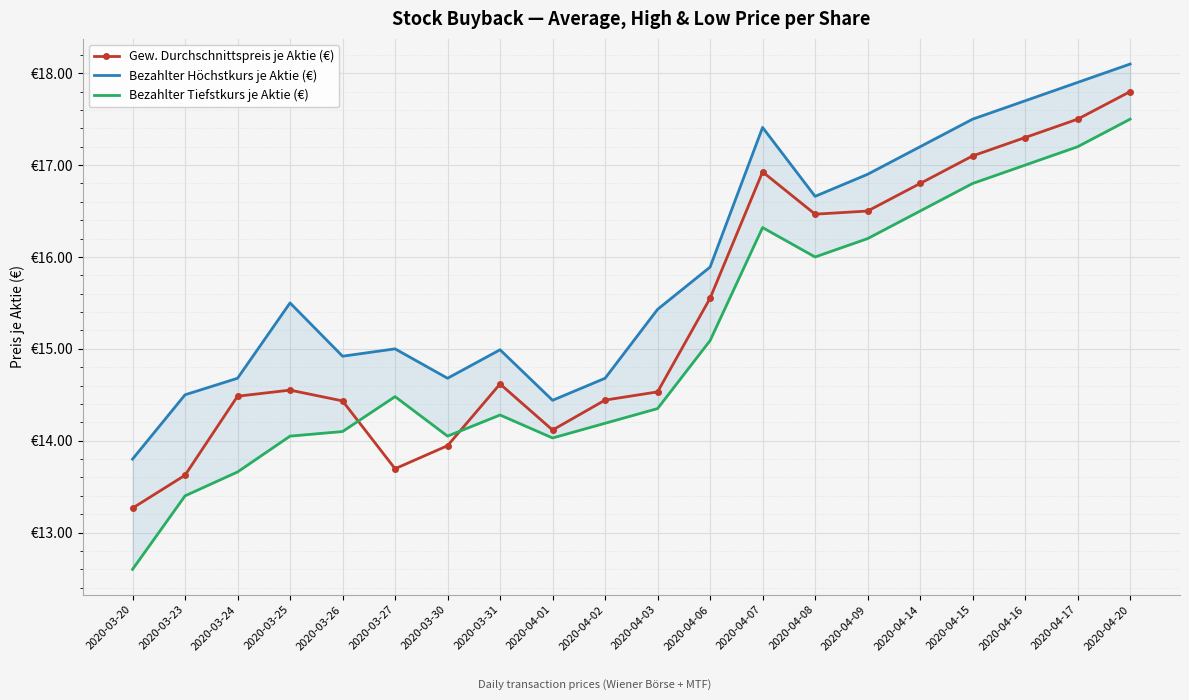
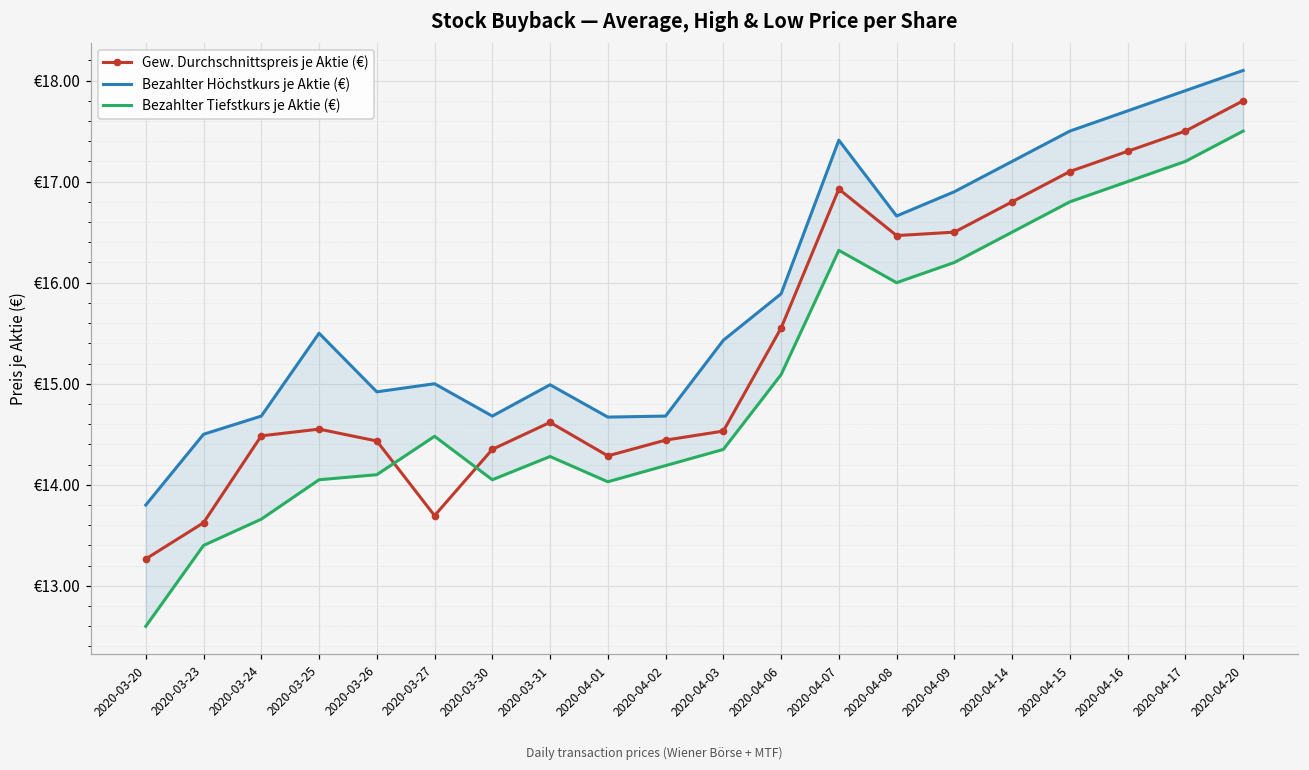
Gew. Durchschnittspreis je Aktie (€), 2020-03-30: €13.9 -> €14.4
Gew. Durchschnittspreis je Aktie (€), 2020-04-01: €14.1 -> €14.3
Bezahlter Höchstkurs je Aktie (€), 2020-04-01: €14.4 -> €14.7
